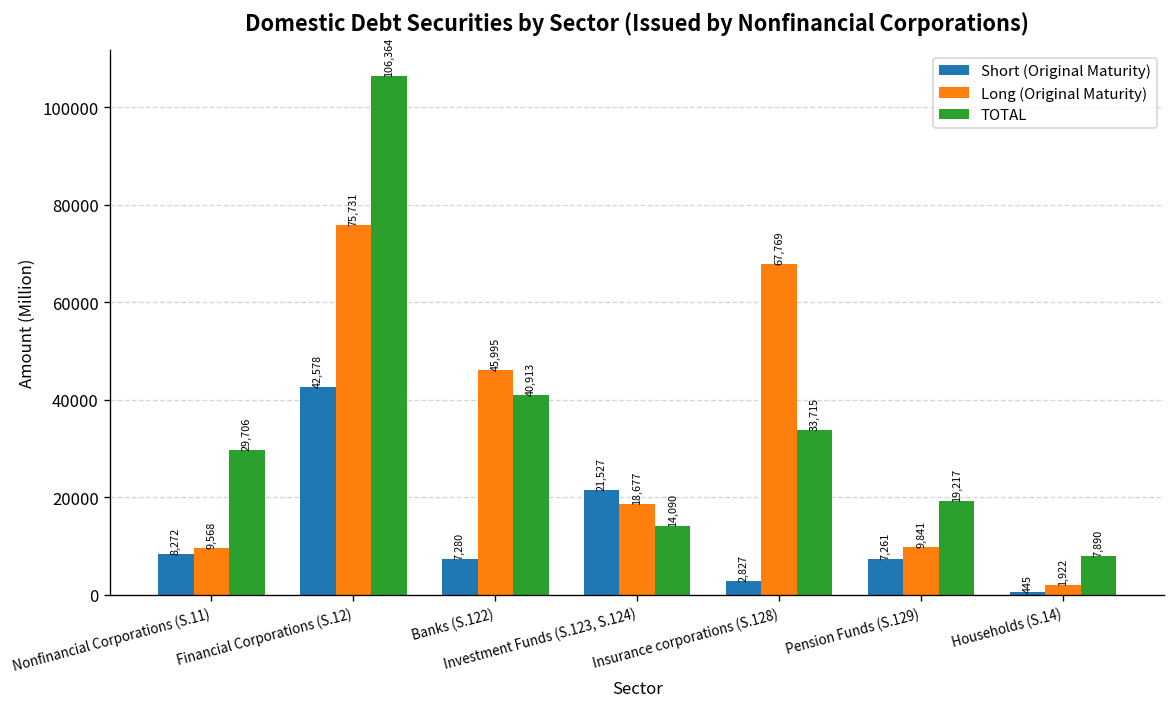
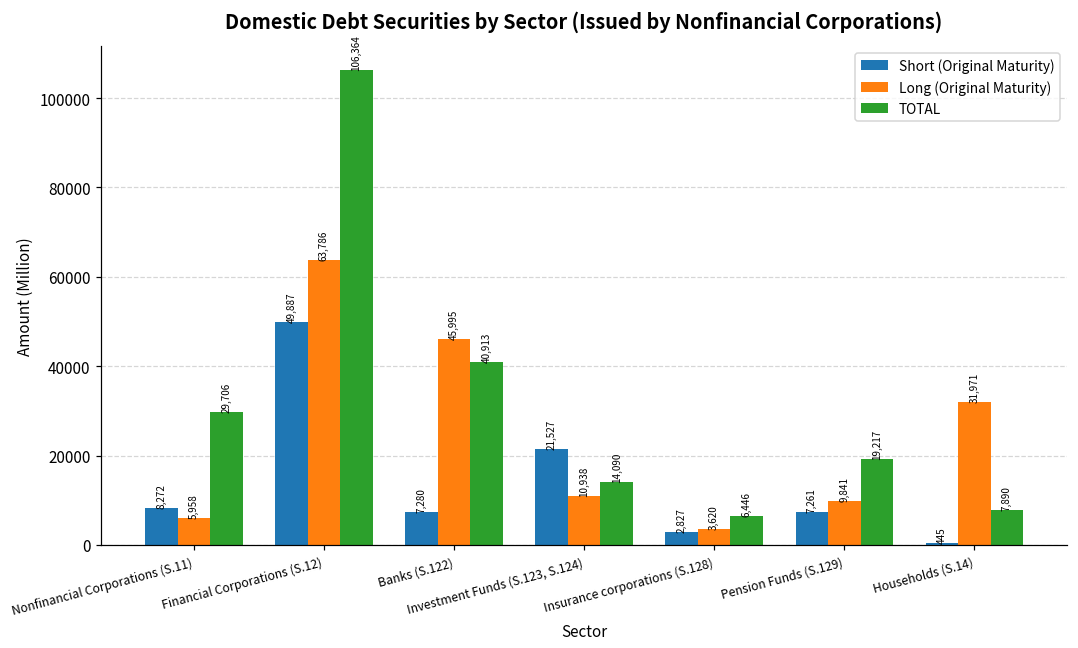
Long (Original Maturity), Nonfinancial Corporations (S.11): 9,568 -> 5,958
Short (Original Maturity), Financial Corporations (S.12): 42,578 -> 49,887
Long (Original Maturity), Financial Corporations (S.12): 75,731 -> 63,786
Long (Original Maturity), Investment Funds (S.123, S.124): 18,677 -> 10,938
Long (Original Maturity), Insurance corporations (S.128): 67,769 -> 3,620
TOTAL, Insurance corporations (S.128): 33,715 -> 6,446
Long (Original Maturity), Households (S.14): 1,922 -> 31,971
